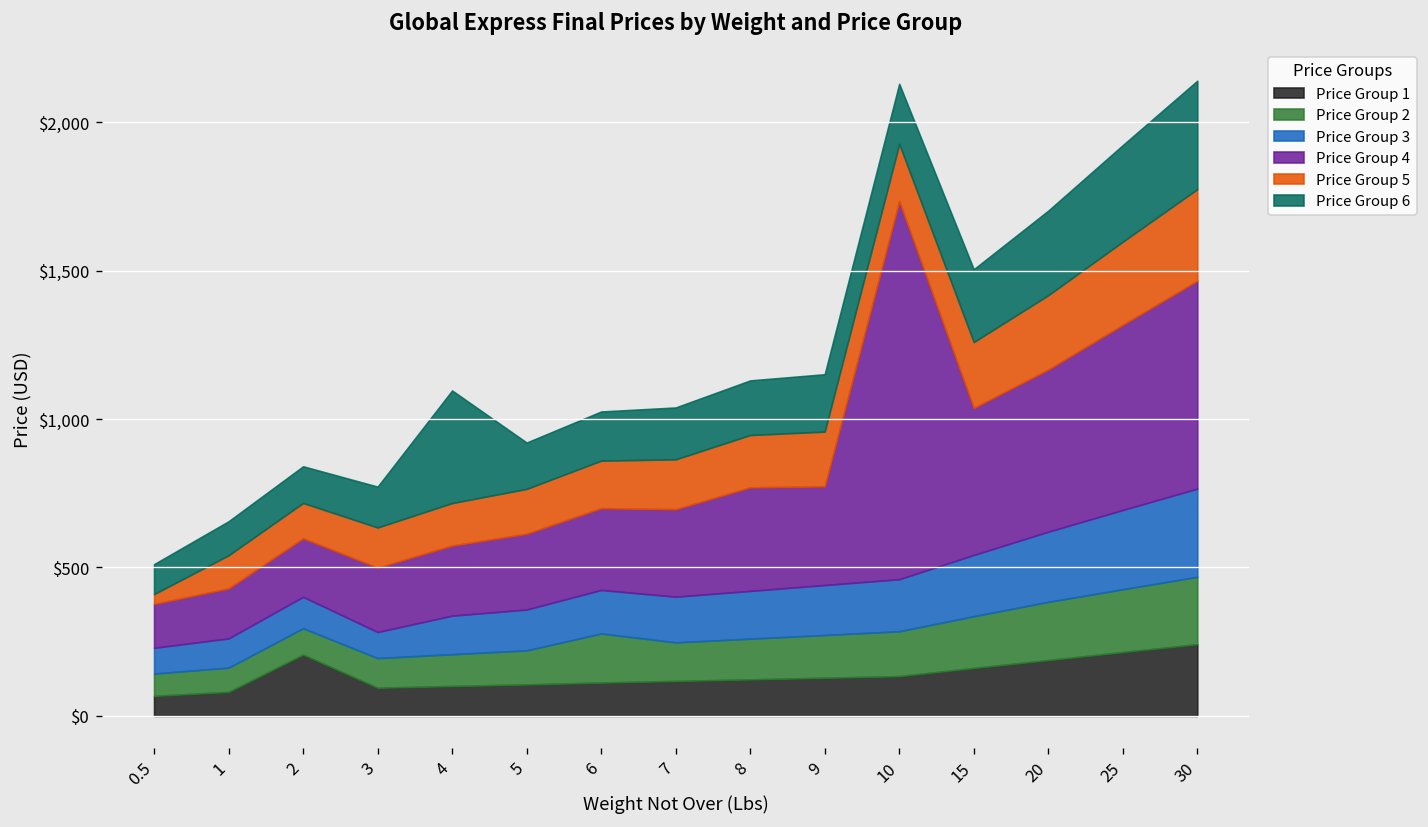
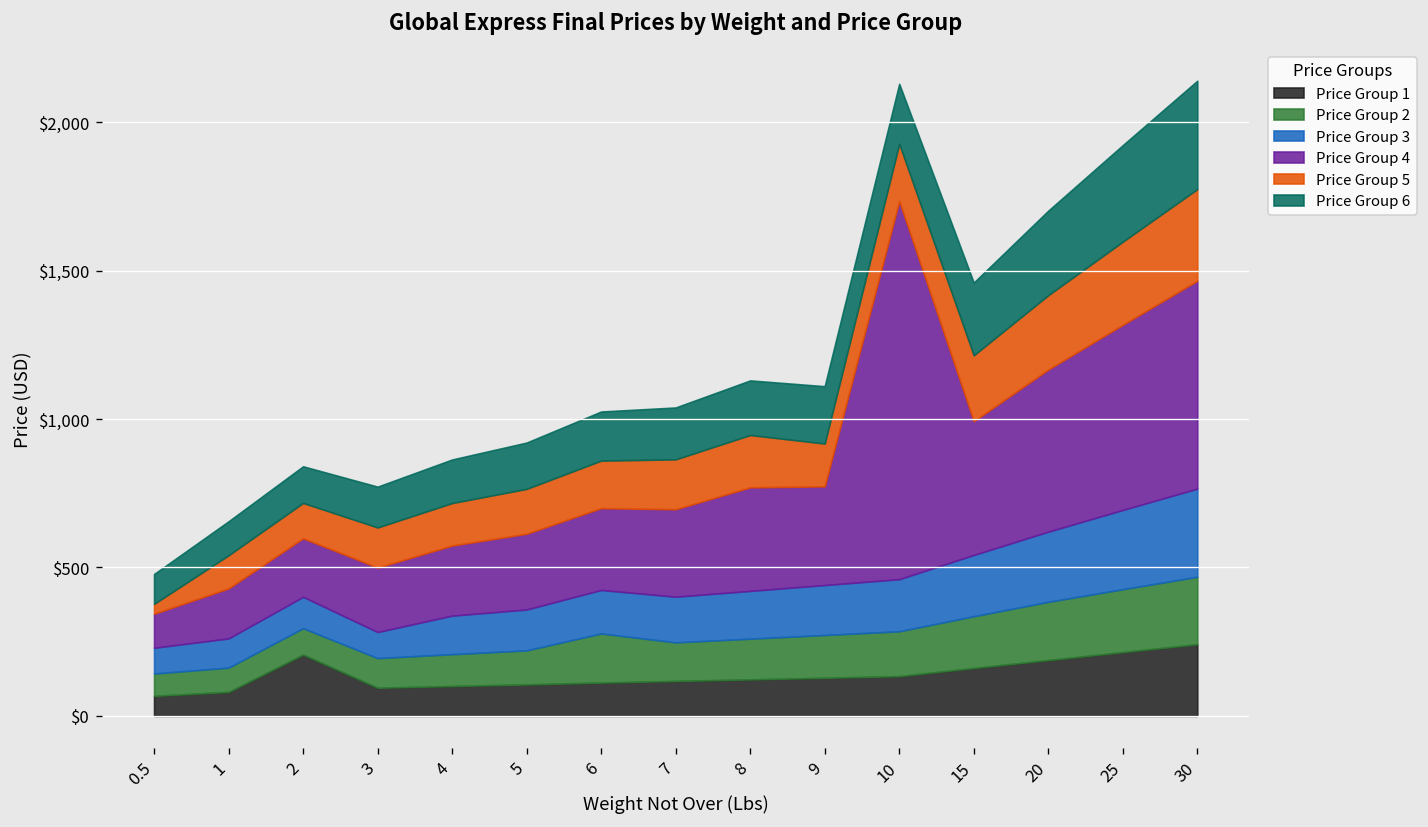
Price Group 4, 0.5: $150 -> $110
Price Group 6, 4: $380 -> $150
Price Group 5, 9: $180 -> $140
Price Group 4, 15: $500 -> $450
